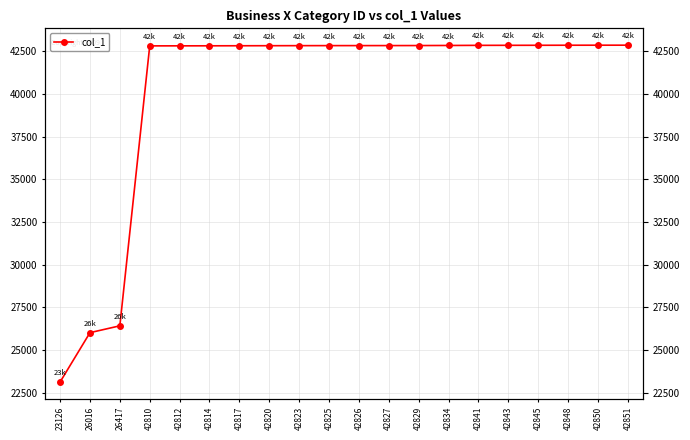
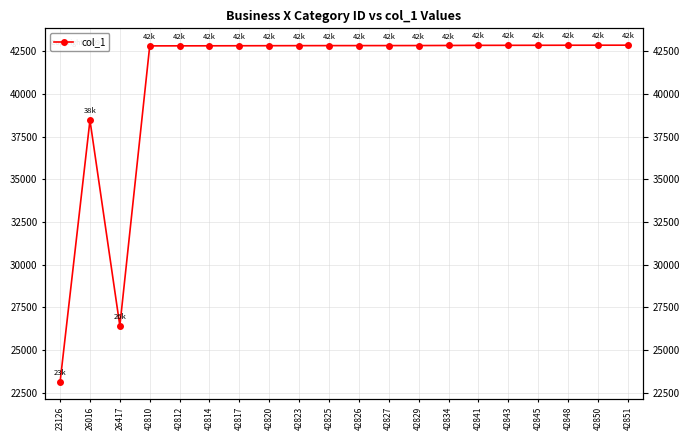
26016: 26k -> 38k
